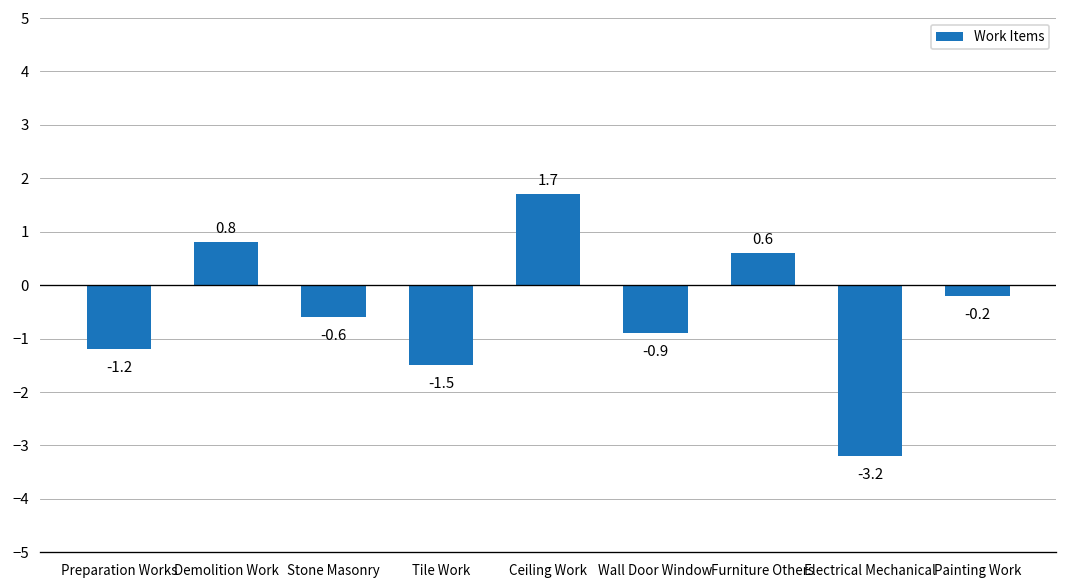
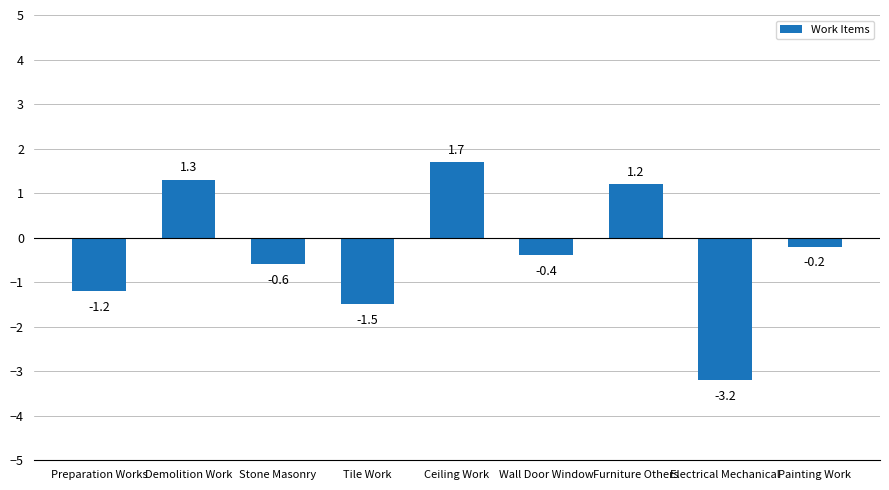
Demolition Work: 0.8 -> 1.3
Wall Door Window: -0.9 -> -0.4
Furniture Others: 0.6 -> 1.2
